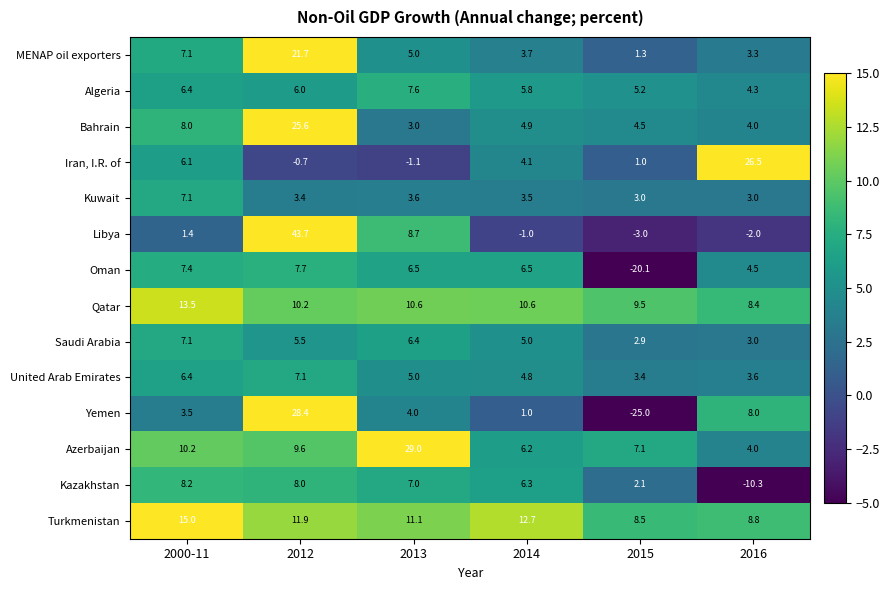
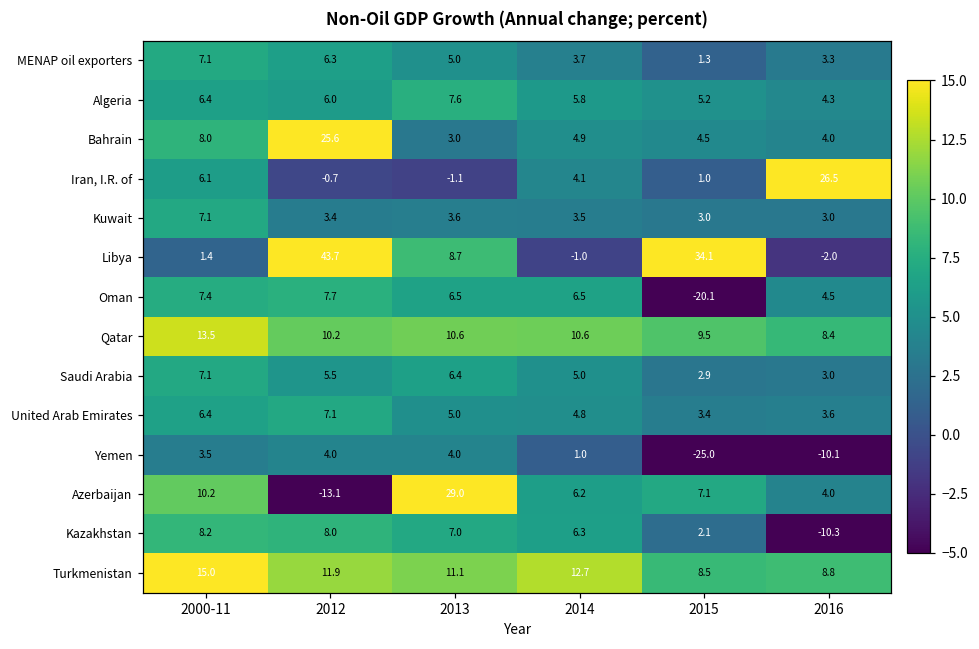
MENAP oil exporters, 2012: 21.7 -> 6.3
Libya, 2015: -3.0 -> 34.1
Yemen, 2012: 28.4 -> 4.0
Yemen, 2016: 8.0 -> -10.1
Azerbaijan, 2012: 9.6 -> -13.1
